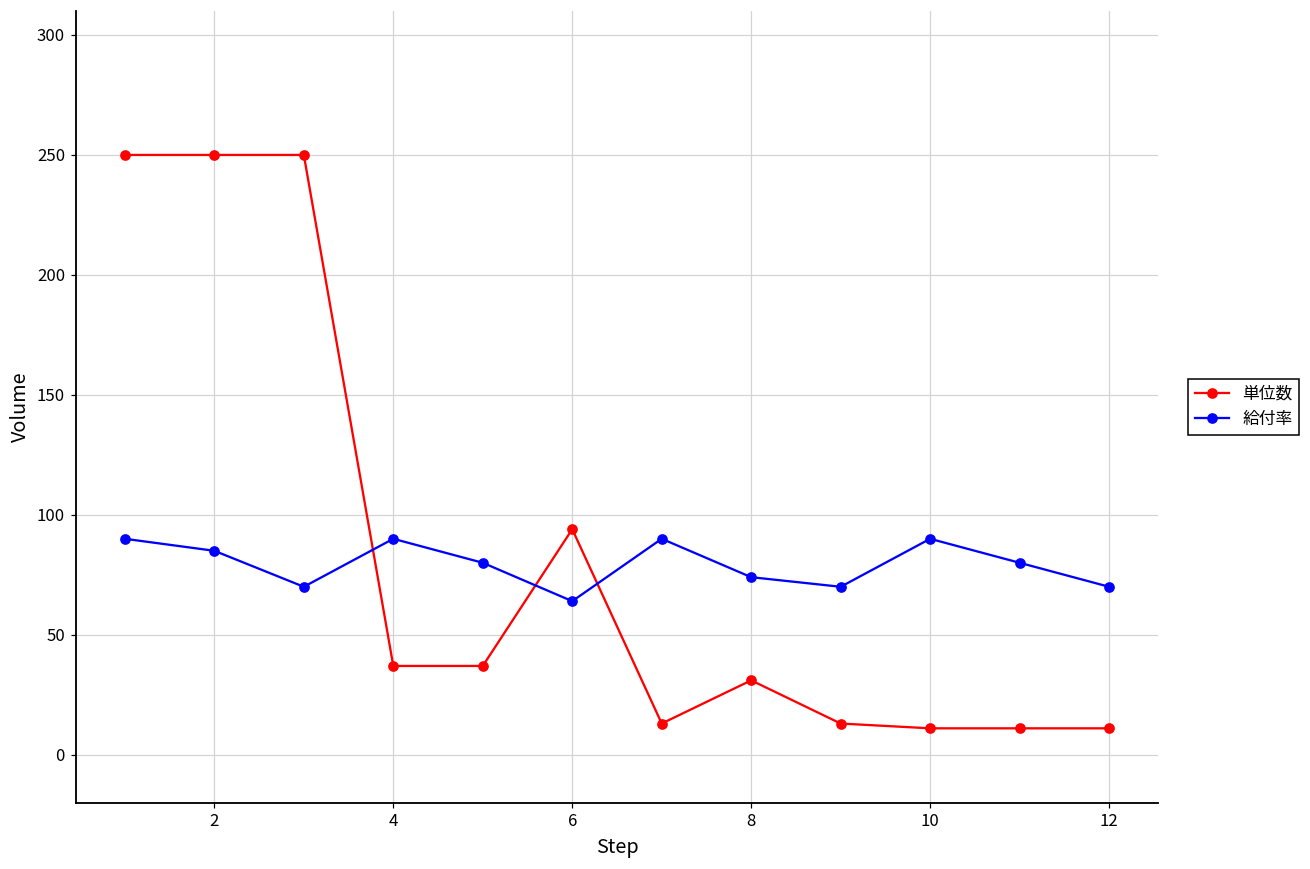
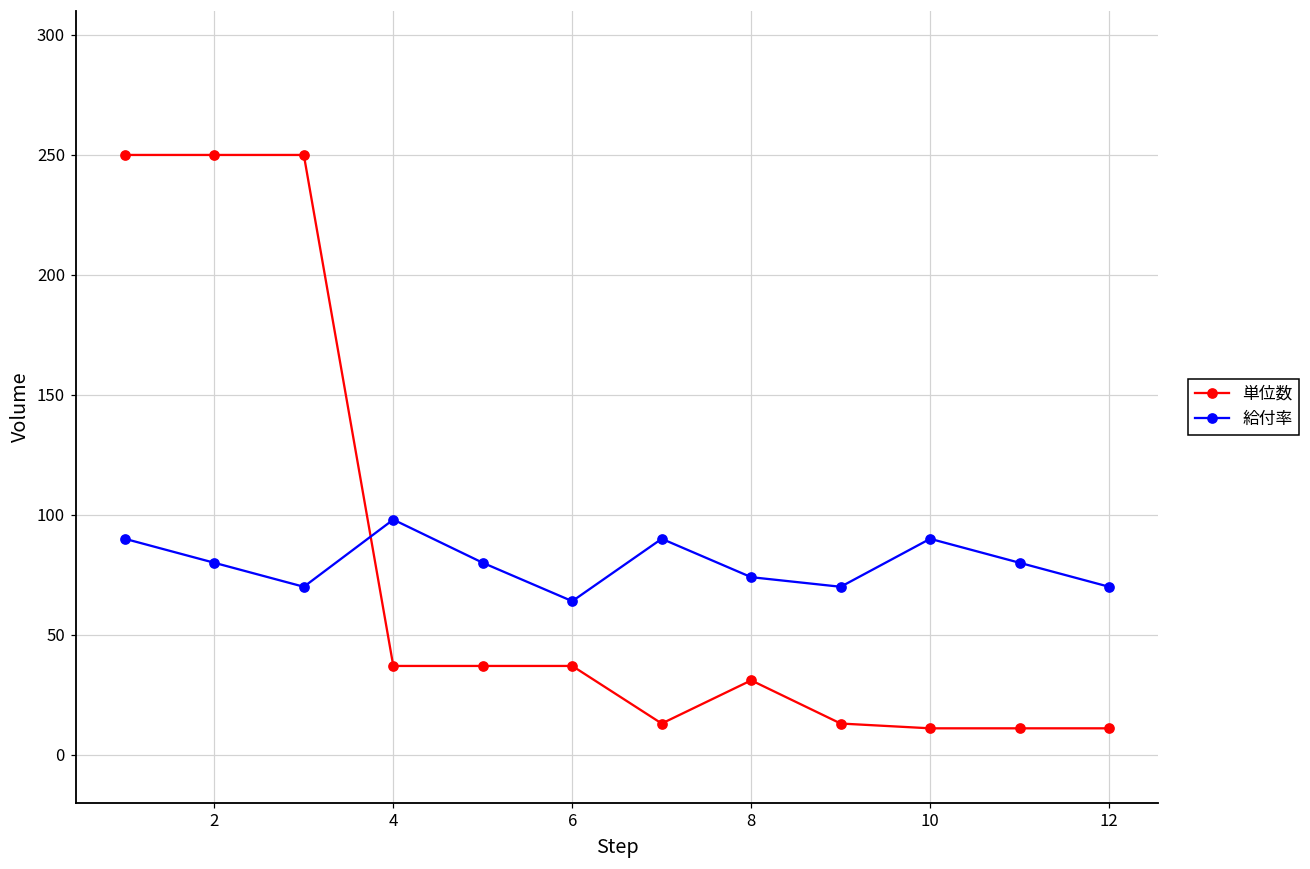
給付率, 2: 85 -> 80
給付率, 4: 90 -> 98
単位数, 6: 94 -> 37
